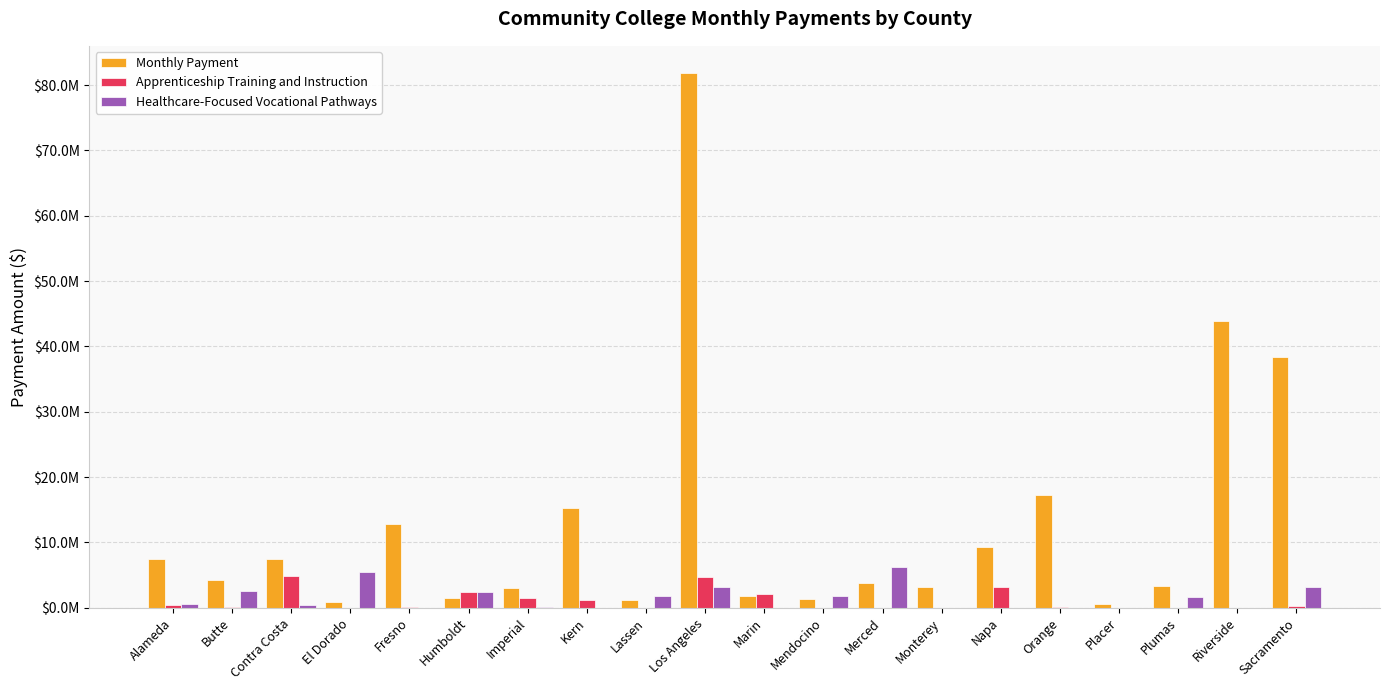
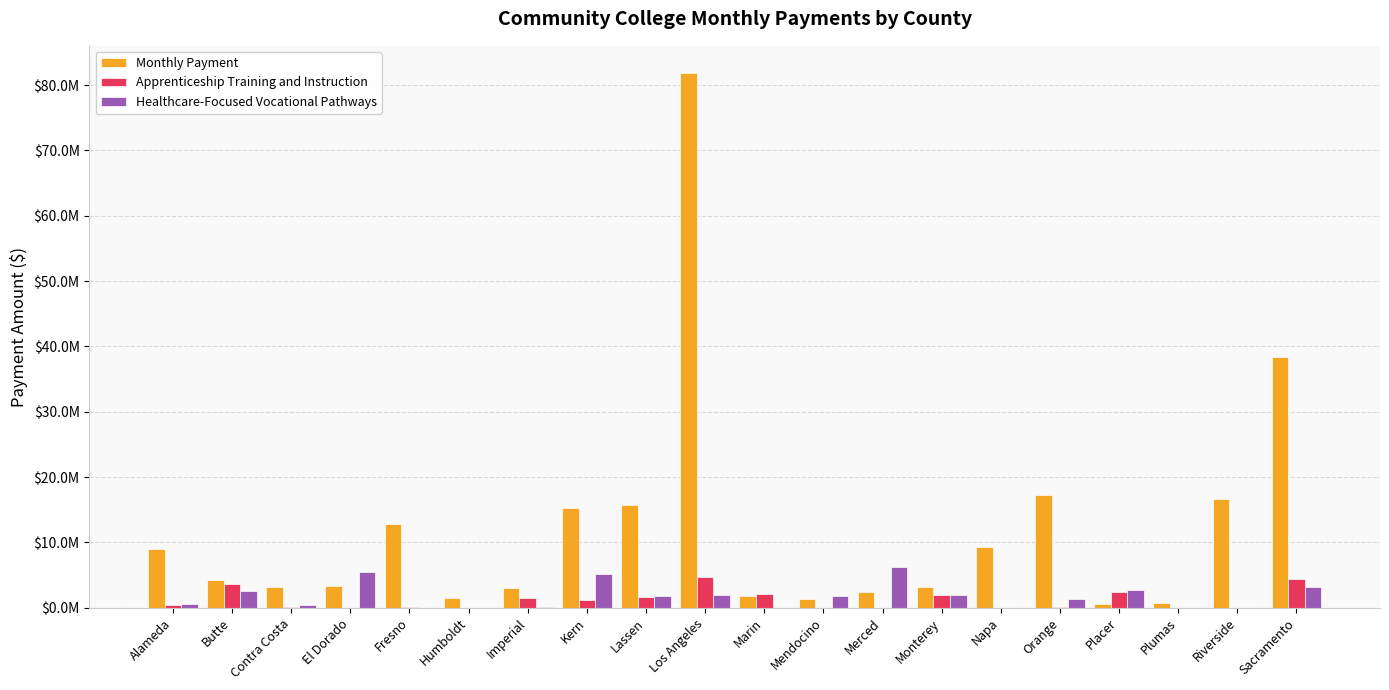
Monthly Payment, Alameda: $7000000 -> $9000000
Apprenticeship Training and Instruction, Butte: $0 -> $4000000
Monthly Payment, Contra Costa: $8000000 -> $3000000
Apprenticeship Training and Instruction, Contra Costa: $5000000 -> $0
Monthly Payment, El Dorado: $1000000 -> $3000000
Apprenticeship Training and Instruction, Humboldt: $2000000 -> $0
Healthcare-Focused Vocational Pathways, Humboldt: $2000000 -> $0
Healthcare-Focused Vocational Pathways, Kern: $0 -> $5000000
Monthly Payment, Lassen: $1000000 -> $16000000
Apprenticeship Training and Instruction, Lassen: $0 -> $2000000
Healthcare-Focused Vocational Pathways, Los Angeles: $3000000 -> $2000000
Monthly Payment, Merced: $4000000 -> $2000000
Apprenticeship Training and Instruction, Monterey: $0 -> $2000000
Healthcare-Focused Vocational Pathways, Monterey: $0 -> $2000000
Apprenticeship Training and Instruction, Napa: $3000000 -> $0
Healthcare-Focused Vocational Pathways, Orange: $0 -> $1000000
Apprenticeship Training and Instruction, Placer: $0 -> $2000000
Healthcare-Focused Vocational Pathways, Placer: $0 -> $3000000
Monthly Payment, Plumas: $3000000 -> $1000000
Healthcare-Focused Vocational Pathways, Plumas: $2000000 -> $0
Monthly Payment, Riverside: $44000000 -> $17000000
Apprenticeship Training and Instruction, Sacramento: $0 -> $4000000
